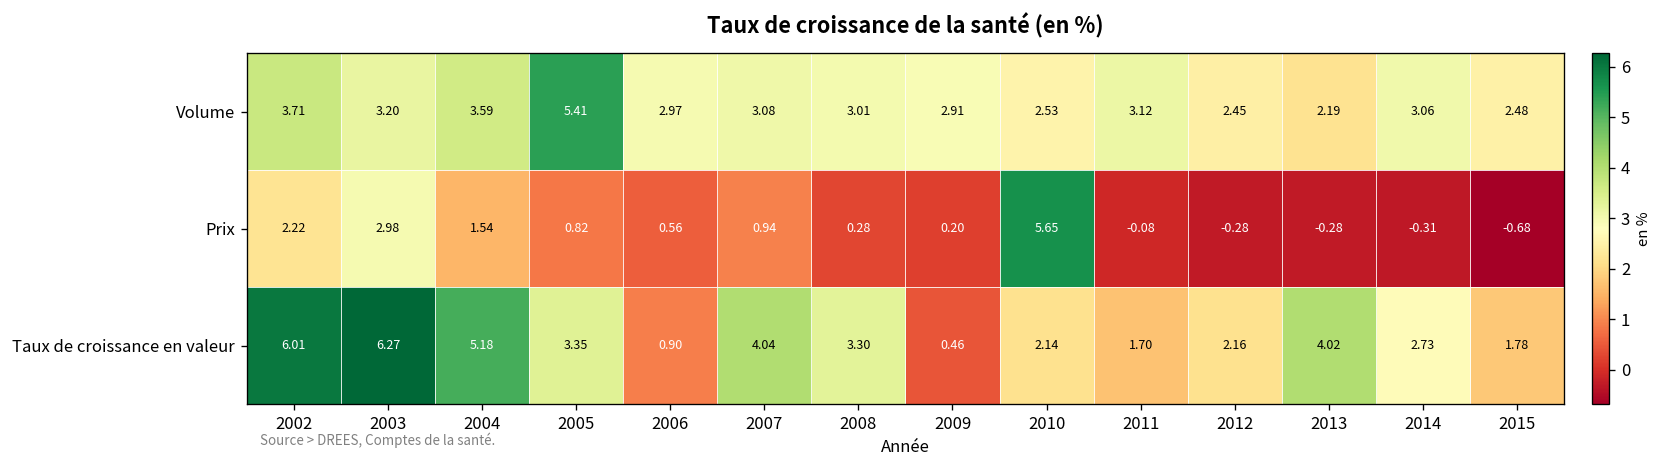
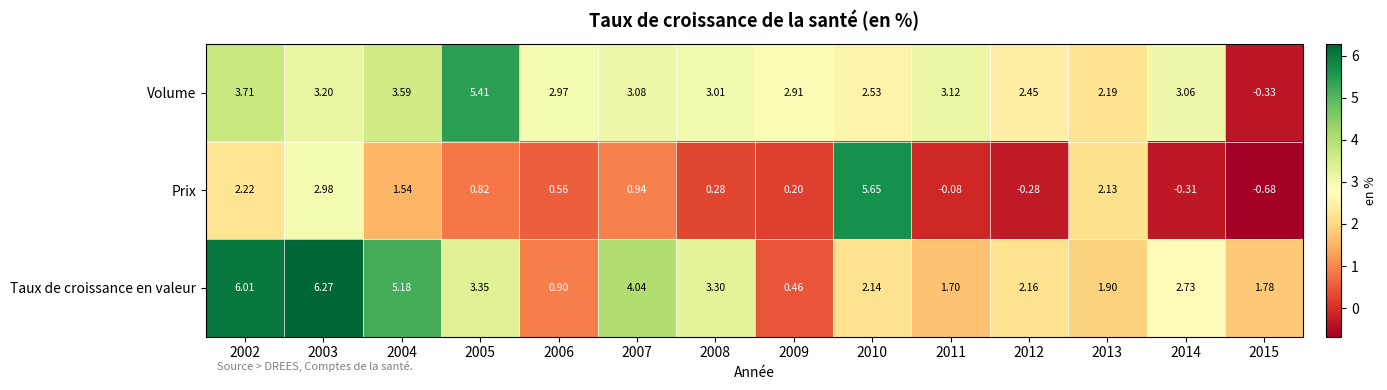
Volume, 2015: 2.48 -> -0.33
Prix, 2013: -0.28 -> 2.13
Taux de croissance en valeur, 2013: 4.02 -> 1.90
